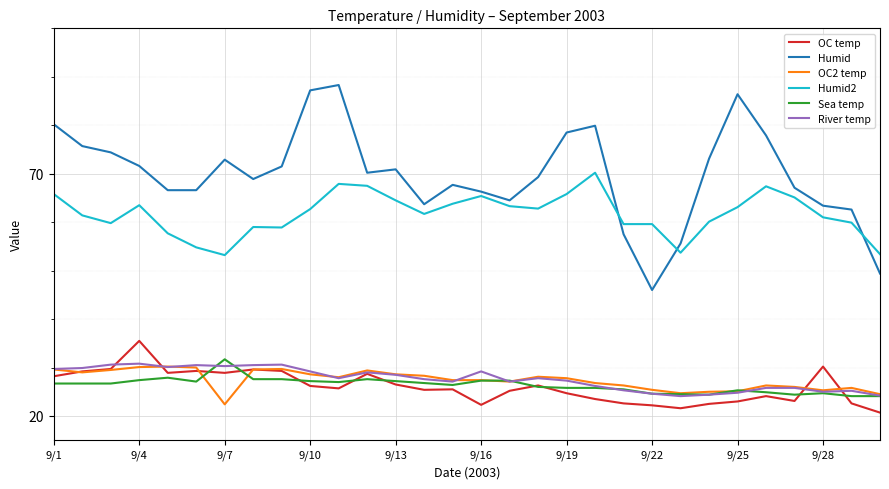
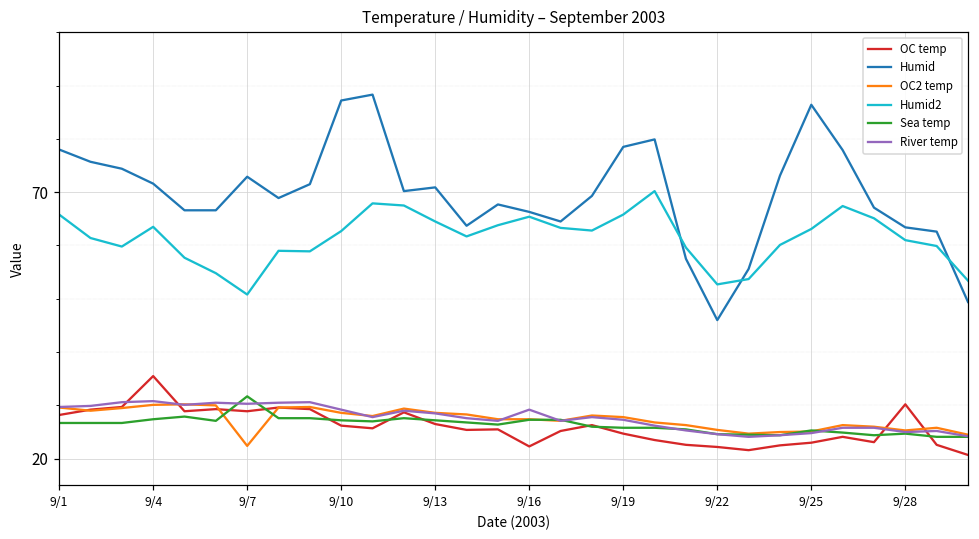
Humid, 9/1: 80 -> 78
Humid2, 9/7: 53 -> 51
Humid2, 9/22: 60 -> 53
